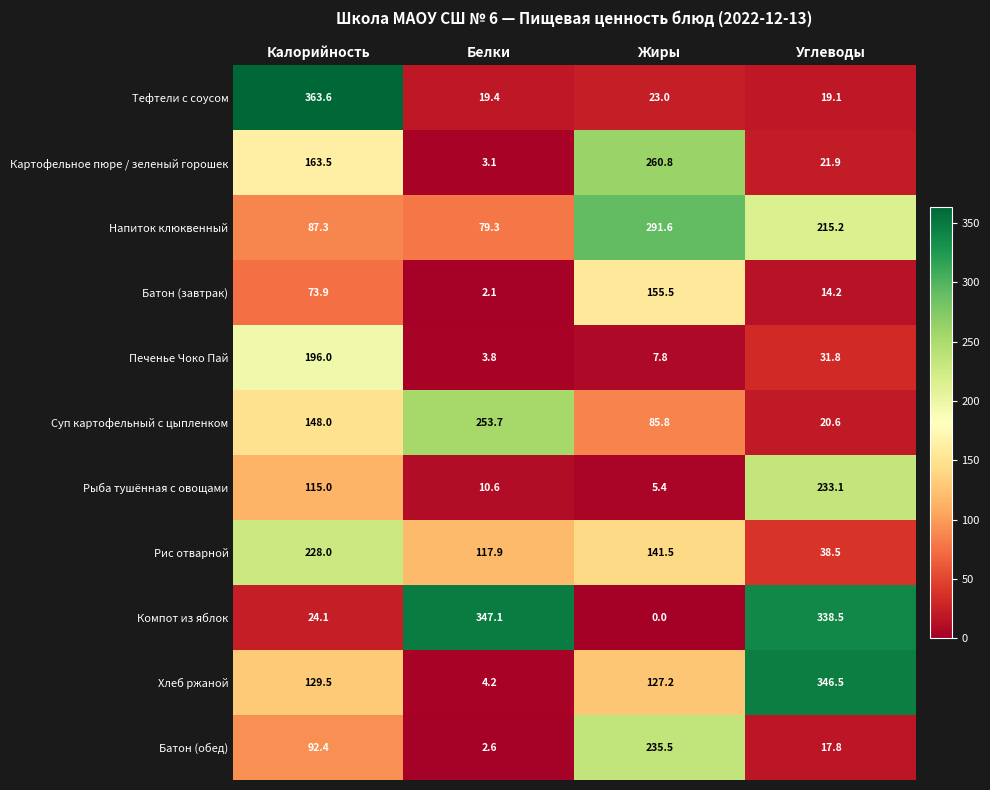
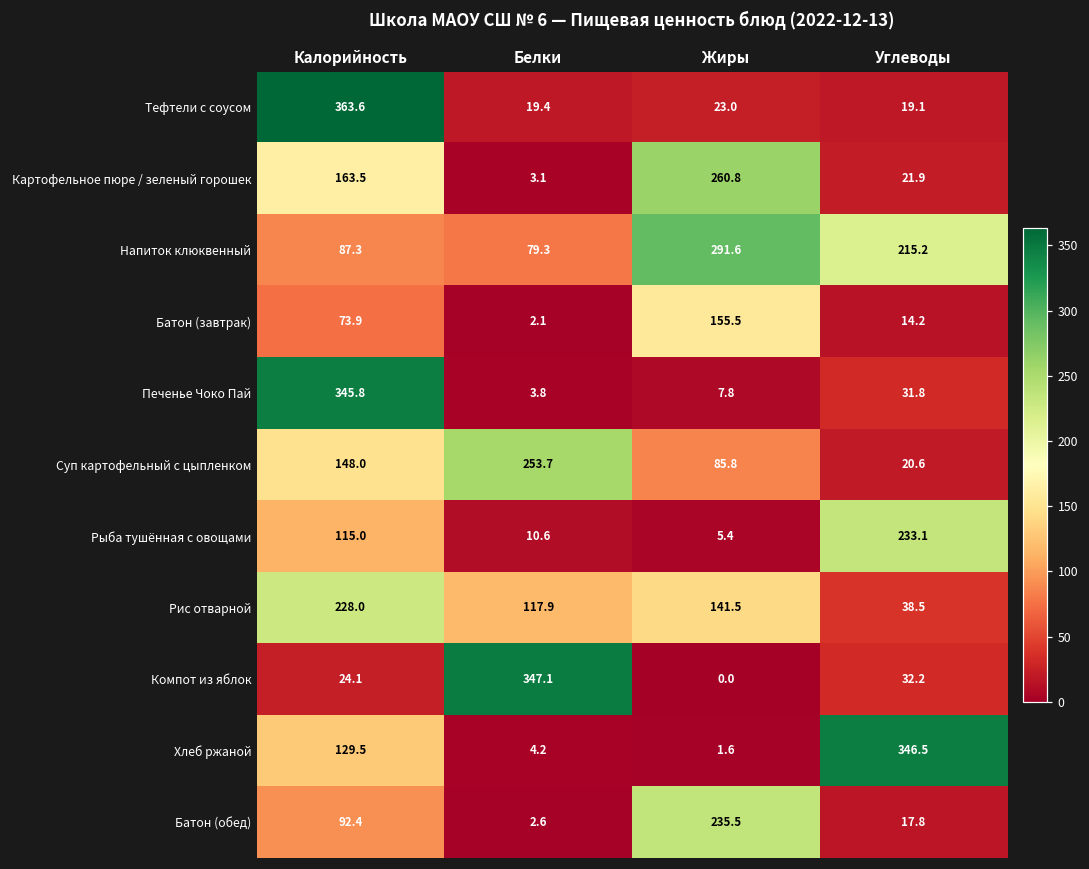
Печенье Чоко Пай, Калорийность: 196.0 -> 345.8
Компот из яблок, Углеводы: 338.5 -> 32.2
Хлеб ржаной, Жиры: 127.2 -> 1.6
